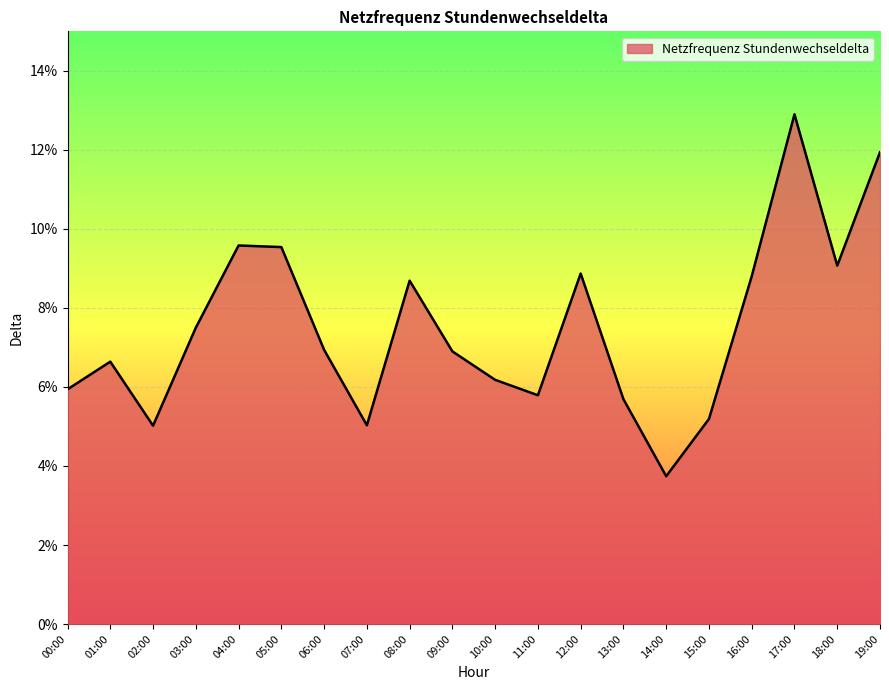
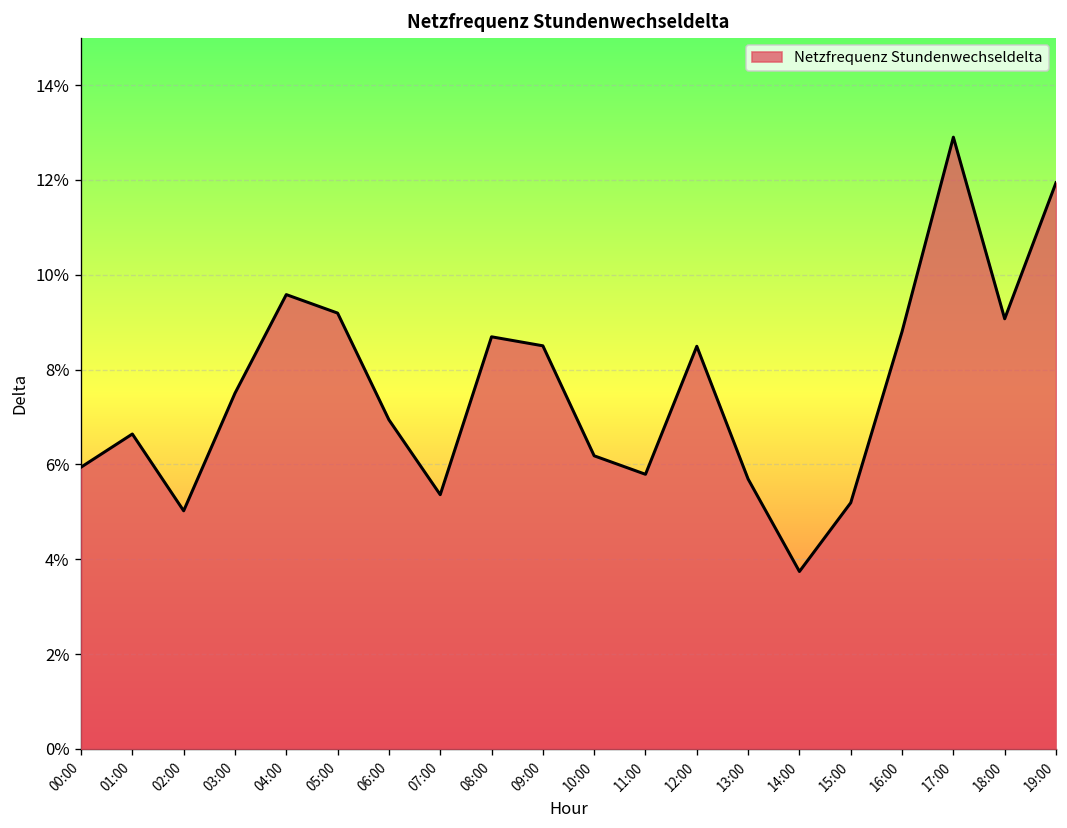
05:00: 9.5% -> 9.2%
07:00: 5.0% -> 5.4%
09:00: 6.9% -> 8.5%
12:00: 8.9% -> 8.5%
